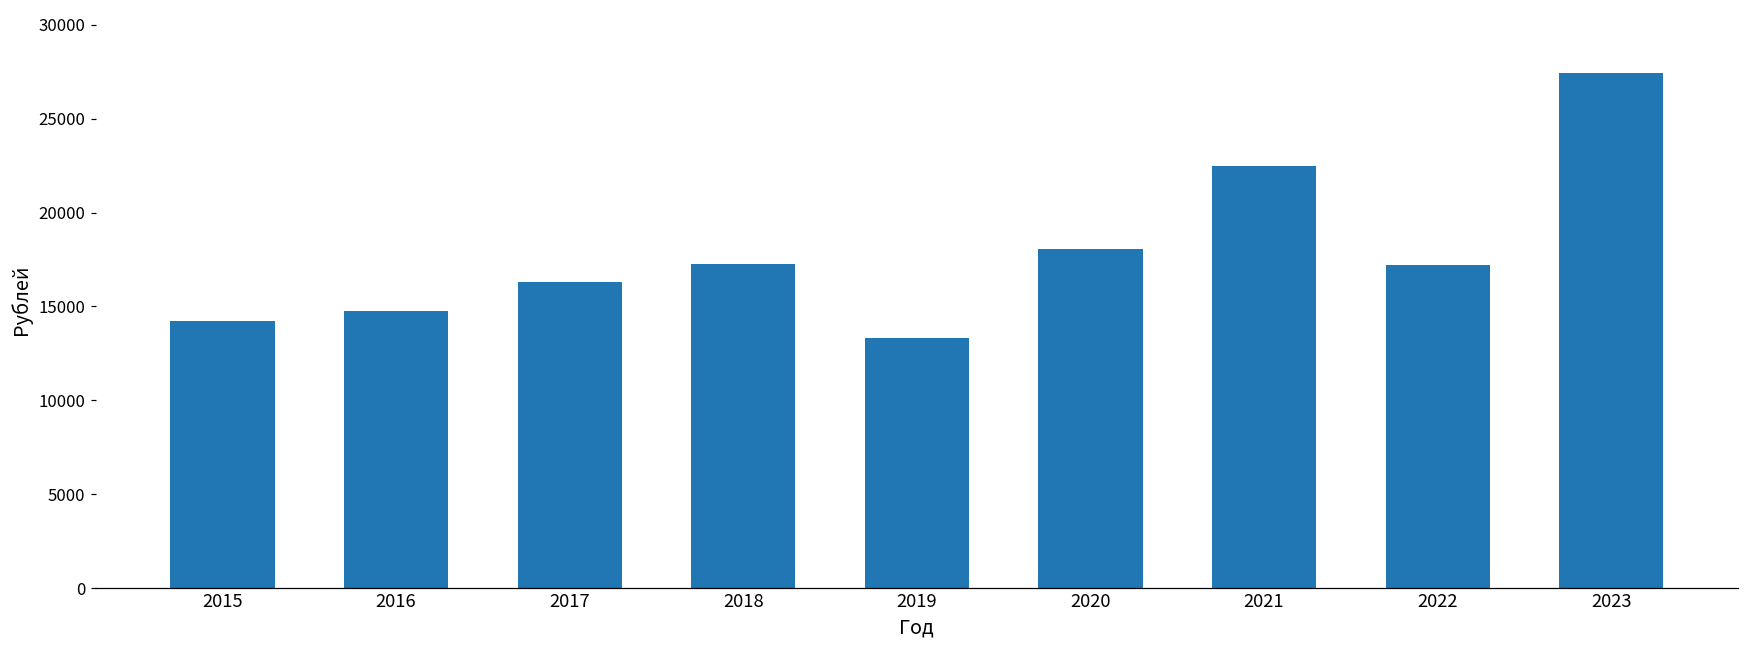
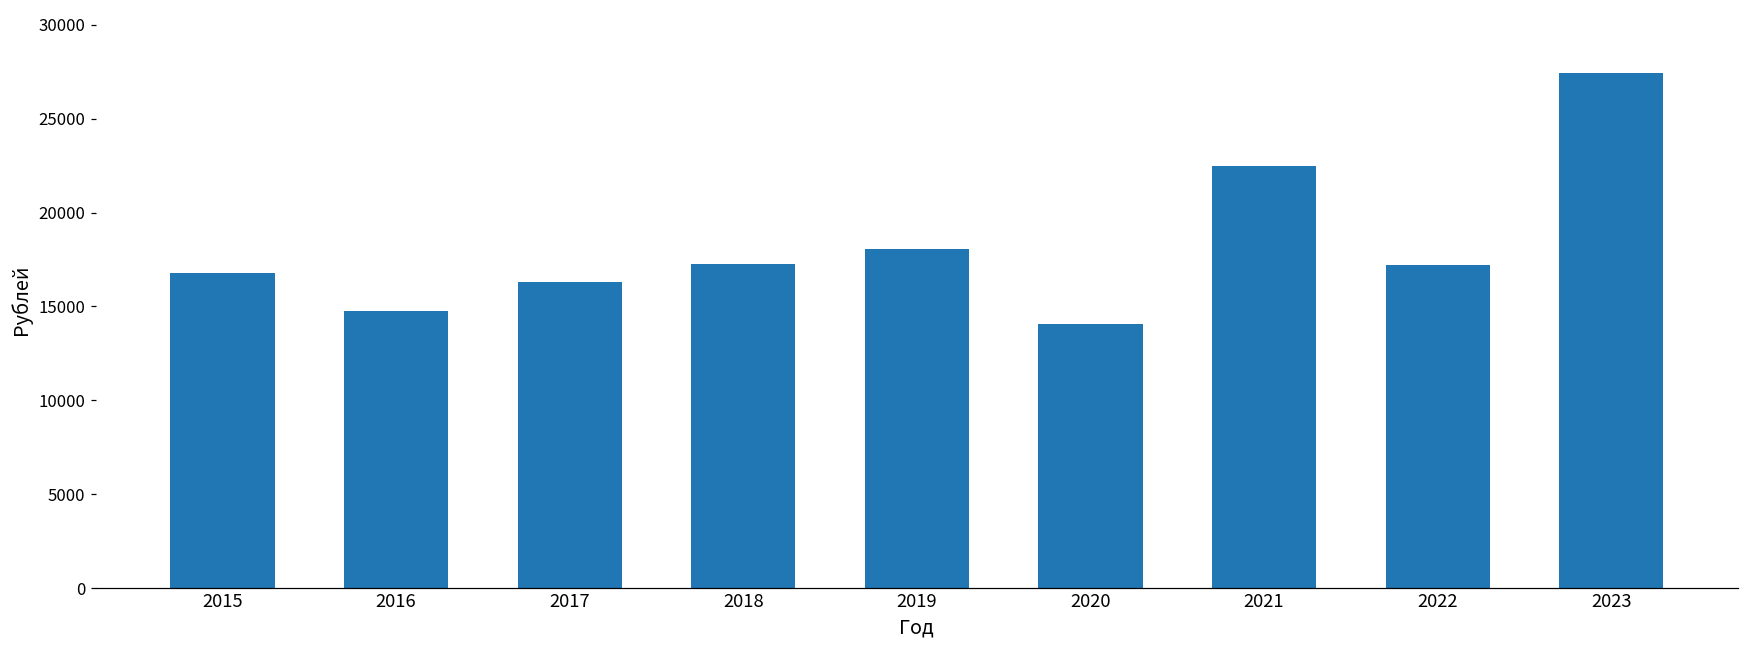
2015: 14200 -> 16800
2019: 13300 -> 18100
2020: 18100 -> 14100
